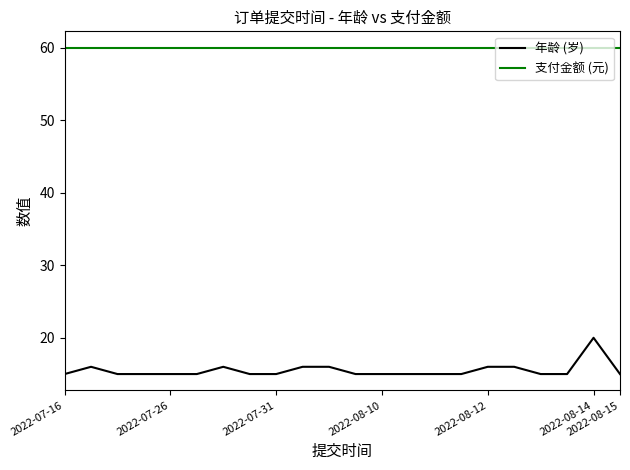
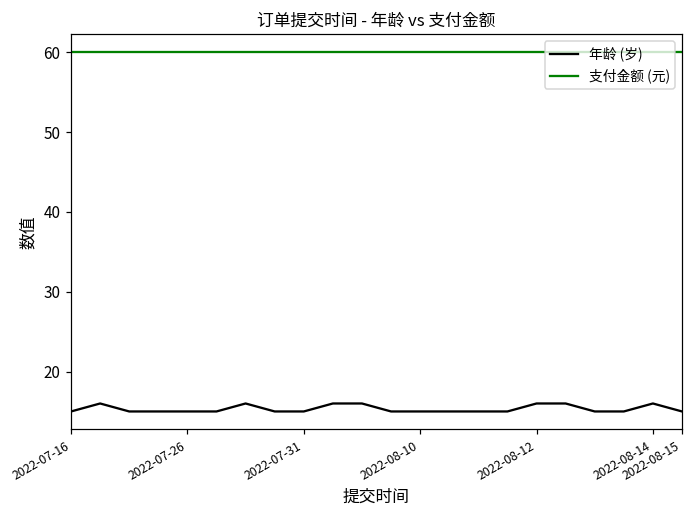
年龄 (岁), 2022-08-14: 20 -> 16
